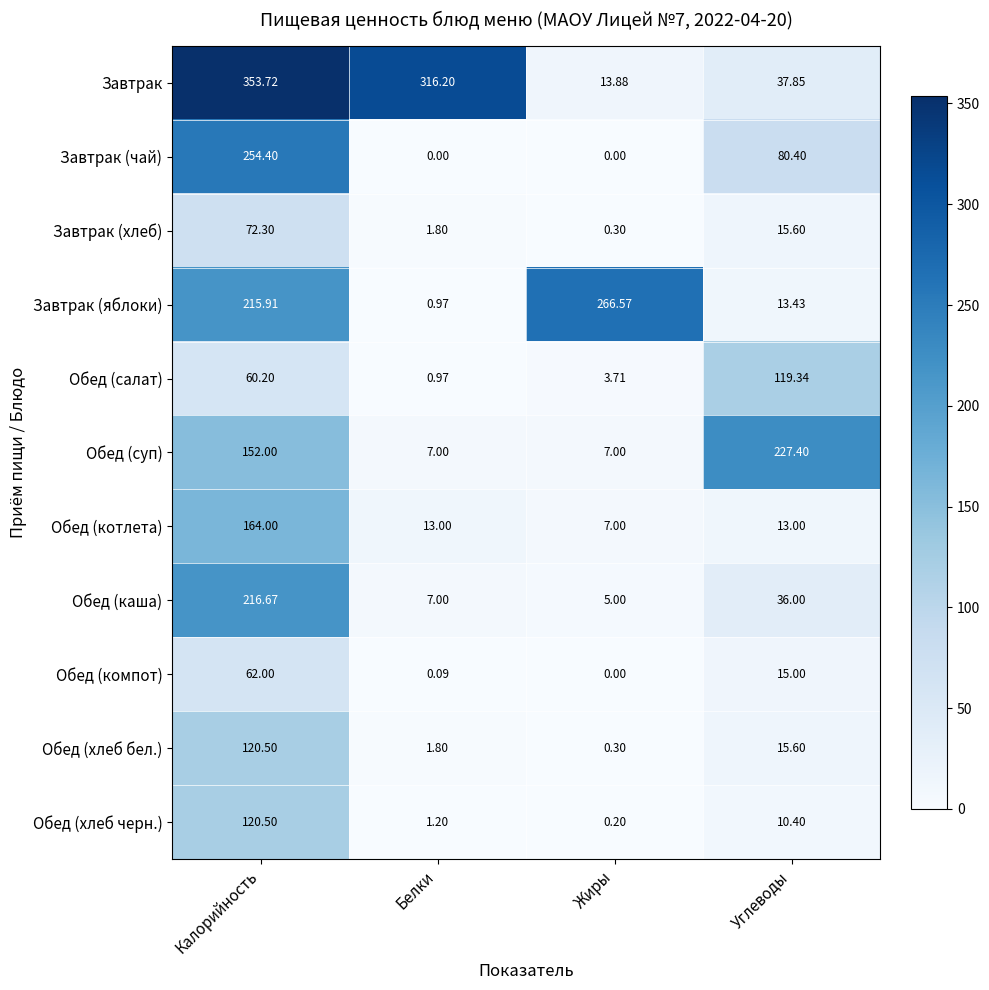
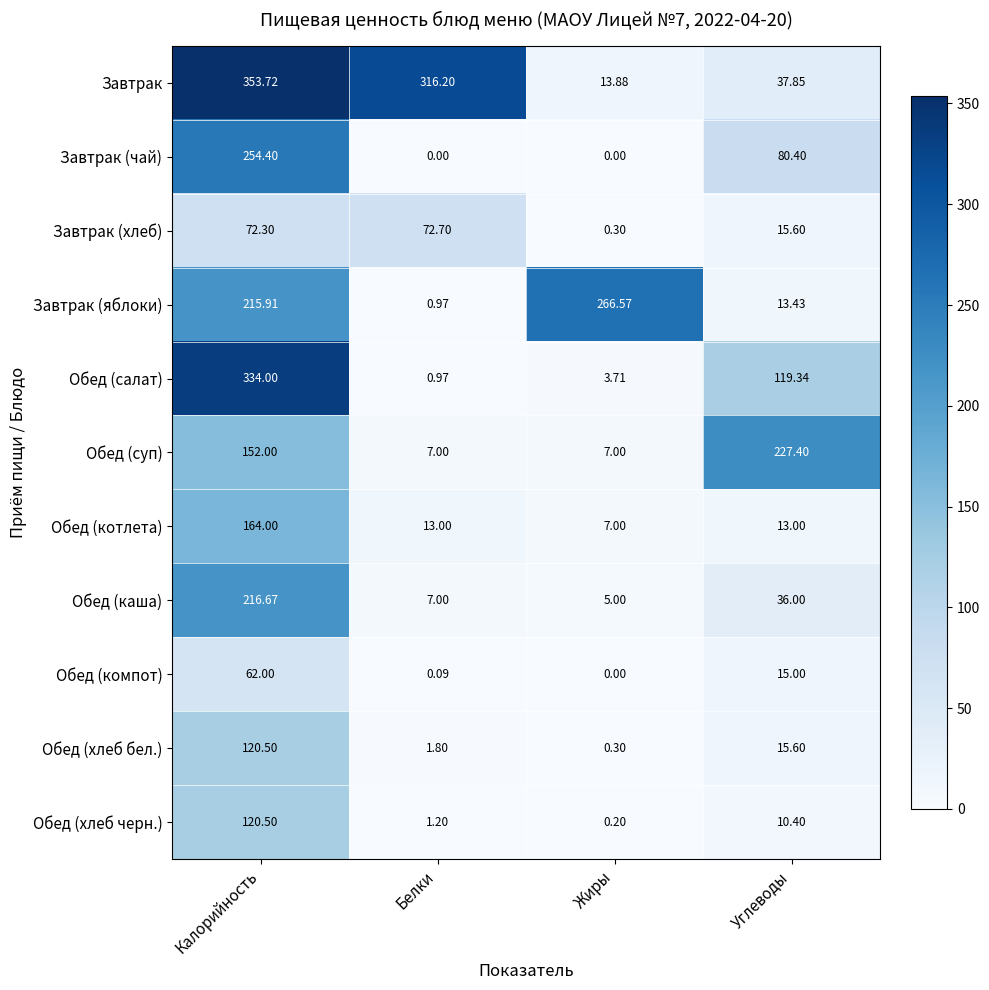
Завтрак (хлеб), Белки: 1.80 -> 72.70
Обед (салат), Калорийность: 60.20 -> 334.00
